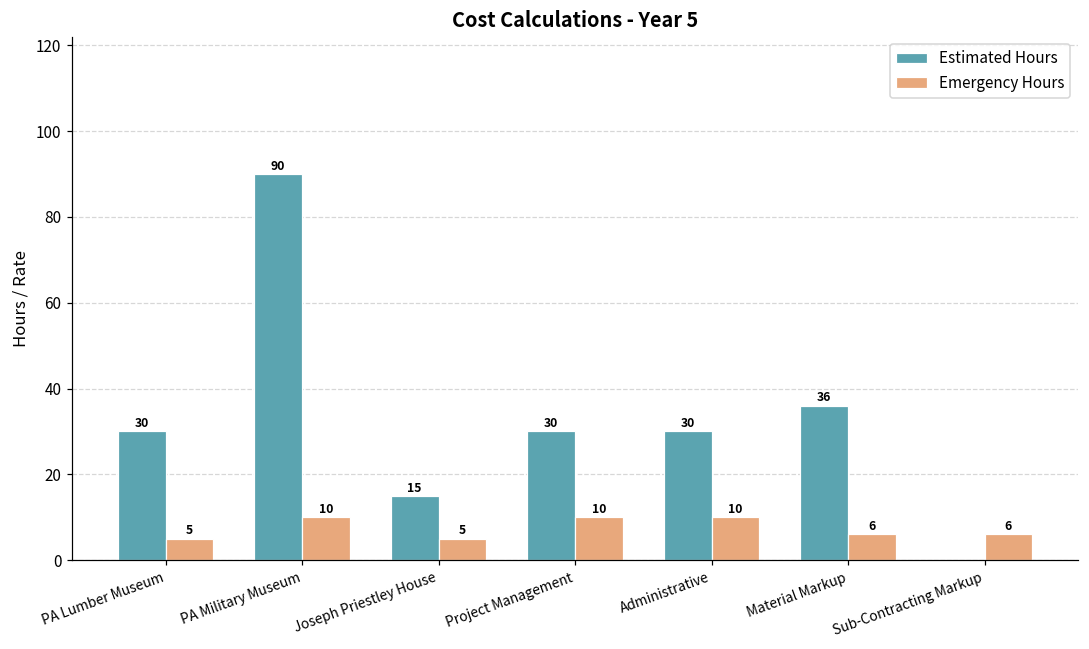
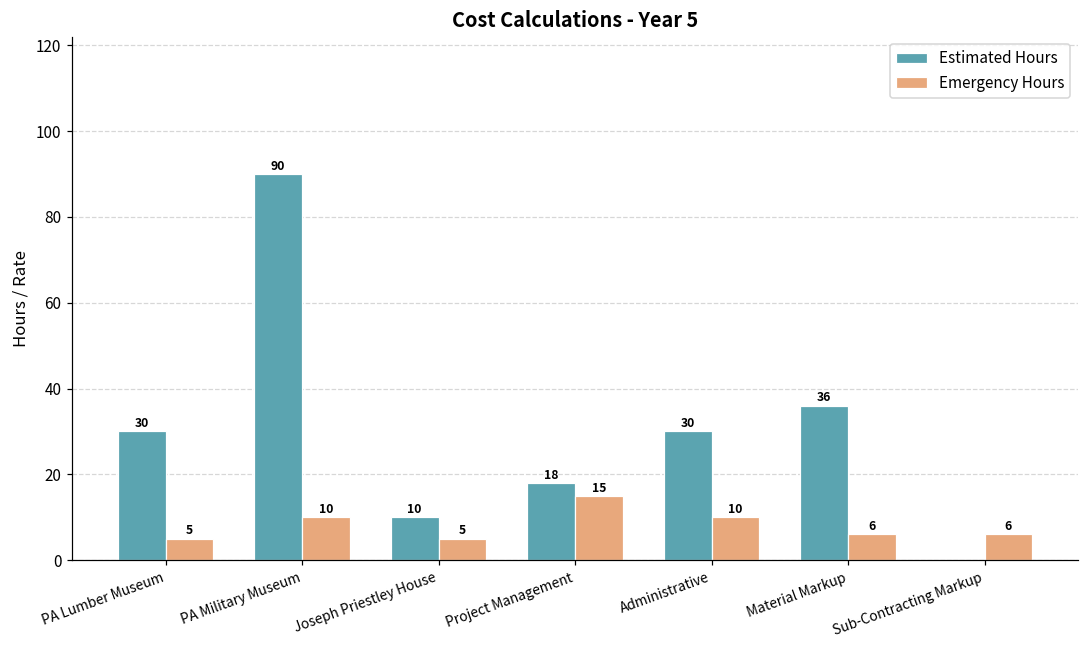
Estimated Hours, Joseph Priestley House: 15 -> 10
Estimated Hours, Project Management: 30 -> 18
Emergency Hours, Project Management: 10 -> 15
